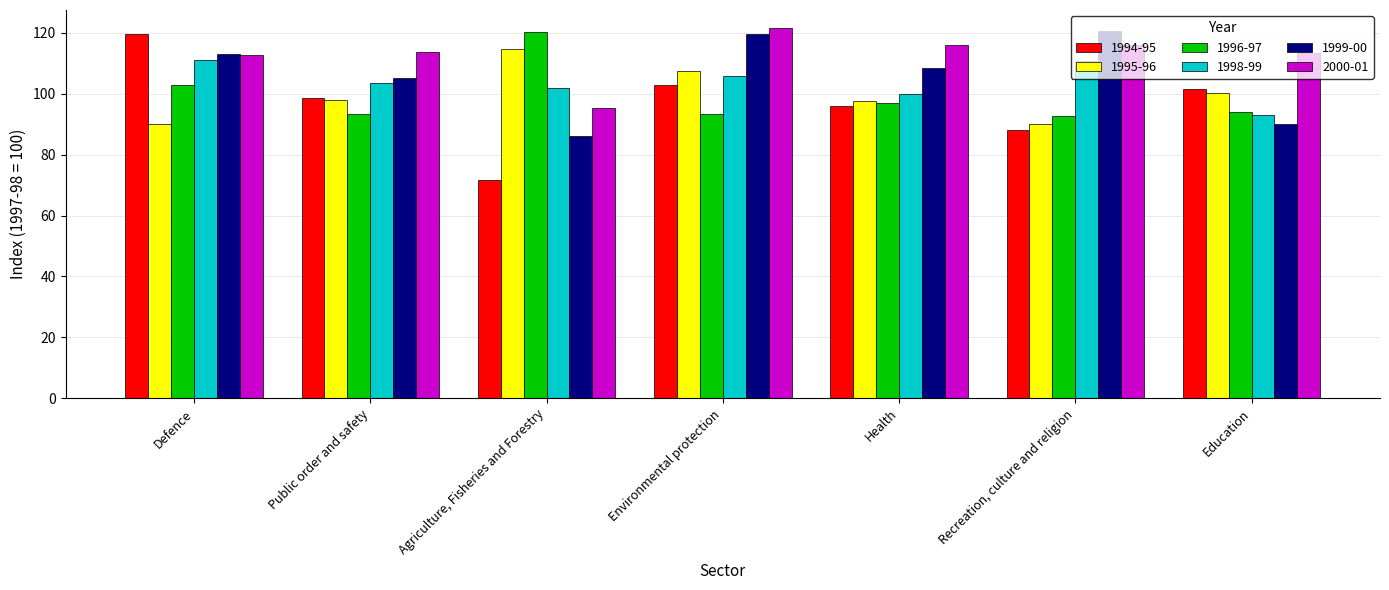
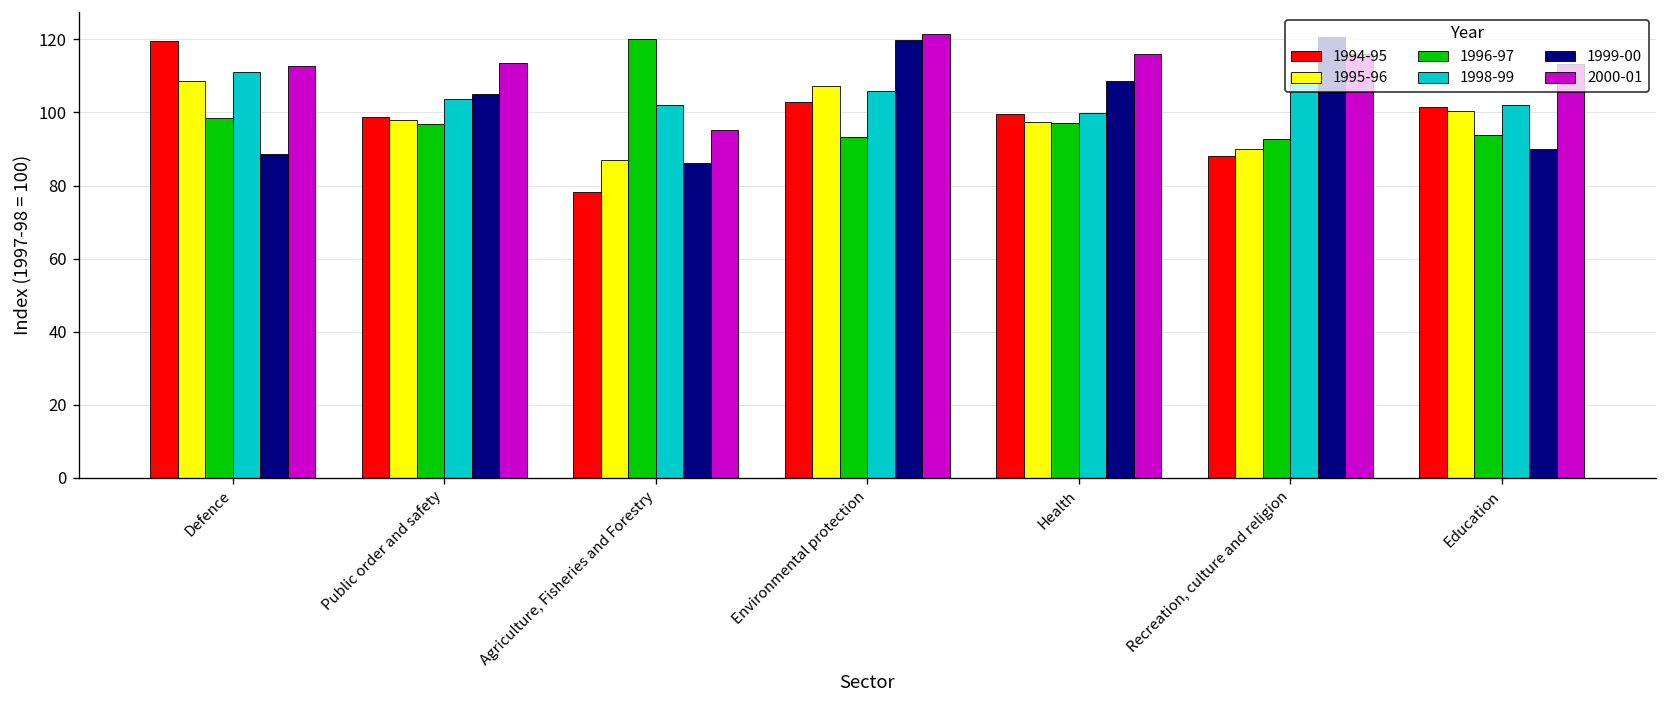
1995-96, Defence: 90 -> 109
1996-97, Defence: 103 -> 98
1999-00, Defence: 113 -> 89
1996-97, Public order and safety: 93 -> 97
1994-95, Agriculture, Fisheries and Forestry: 72 -> 78
1995-96, Agriculture, Fisheries and Forestry: 115 -> 87
1994-95, Health: 96 -> 100
1998-99, Education: 93 -> 102
